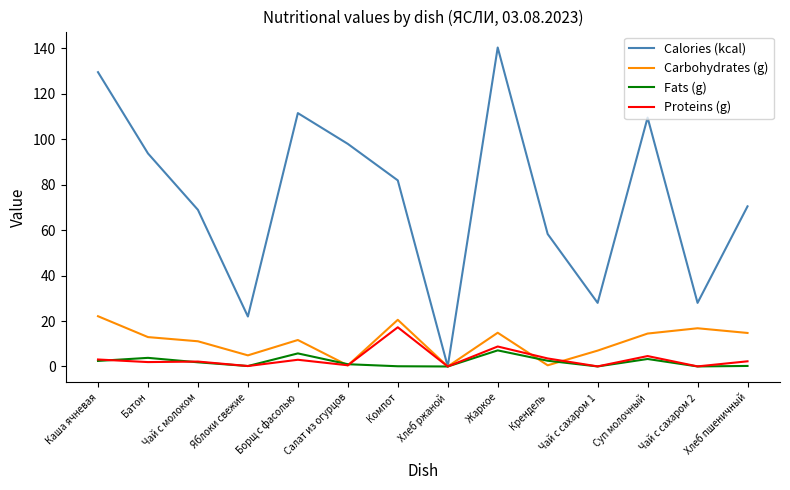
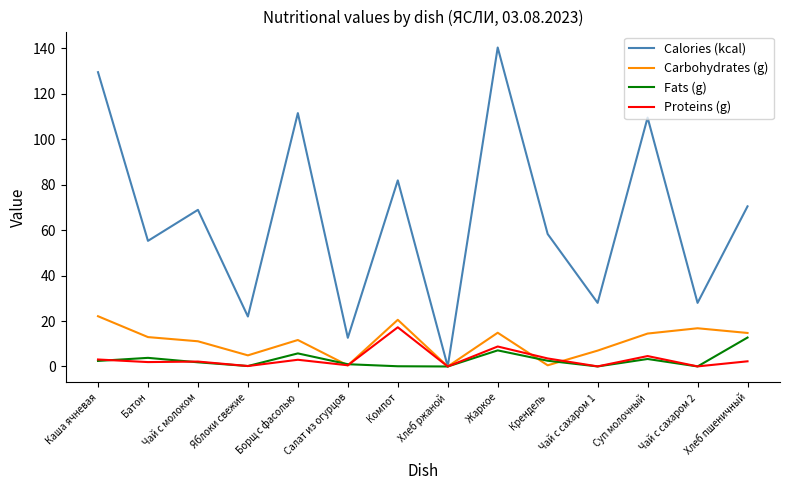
Calories (kcal), Батон: 94 -> 55
Calories (kcal), Салат из огурцов: 98 -> 13
Fats (g), Хлеб пшеничный: 0 -> 13
